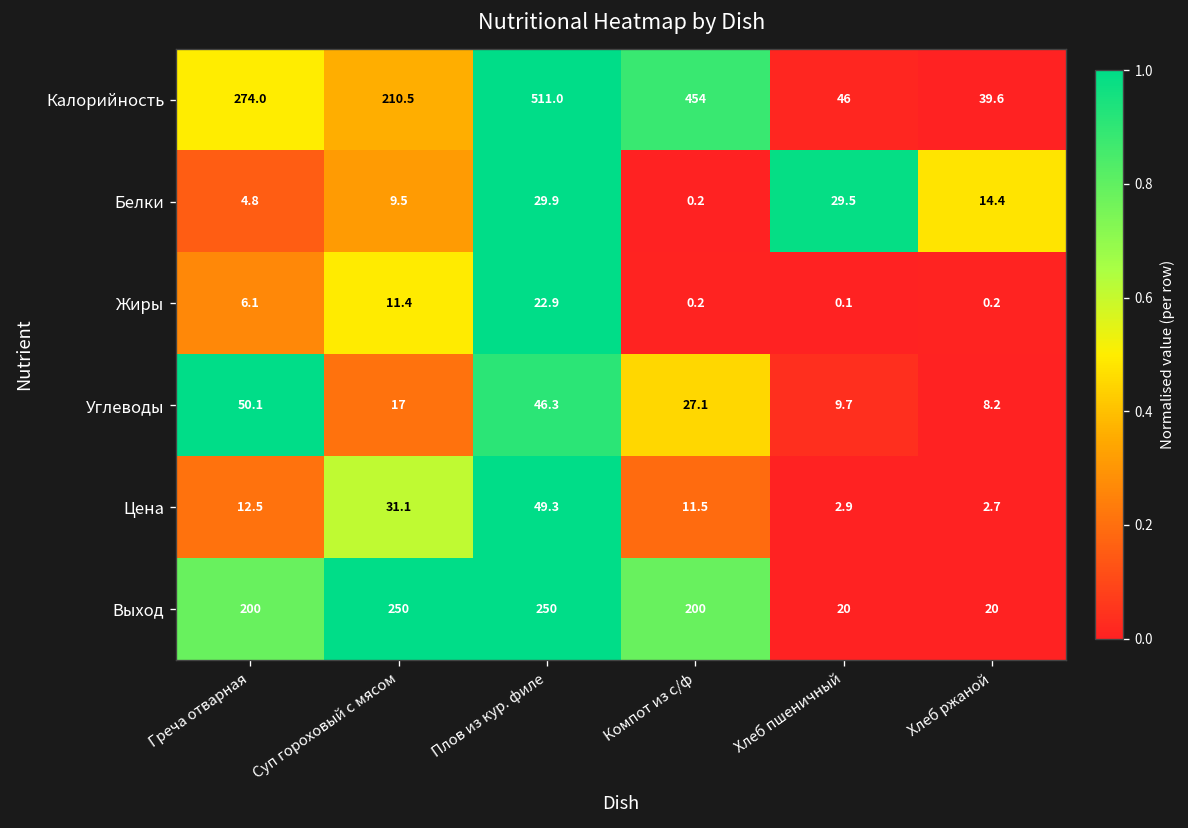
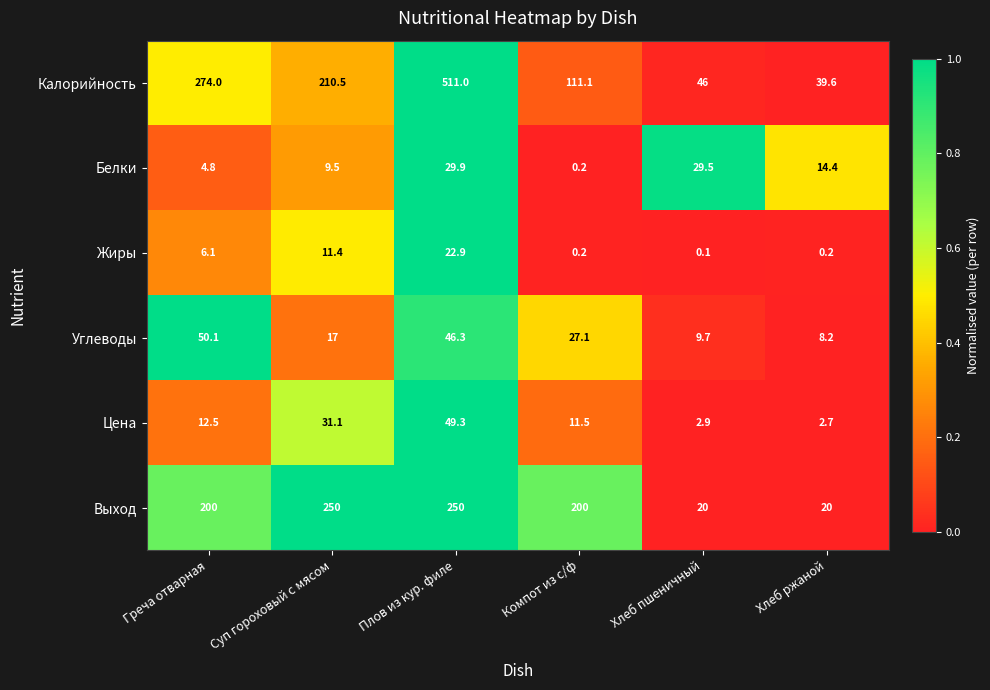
Калорийность, Компот из с/ф: 454 -> 111.1
